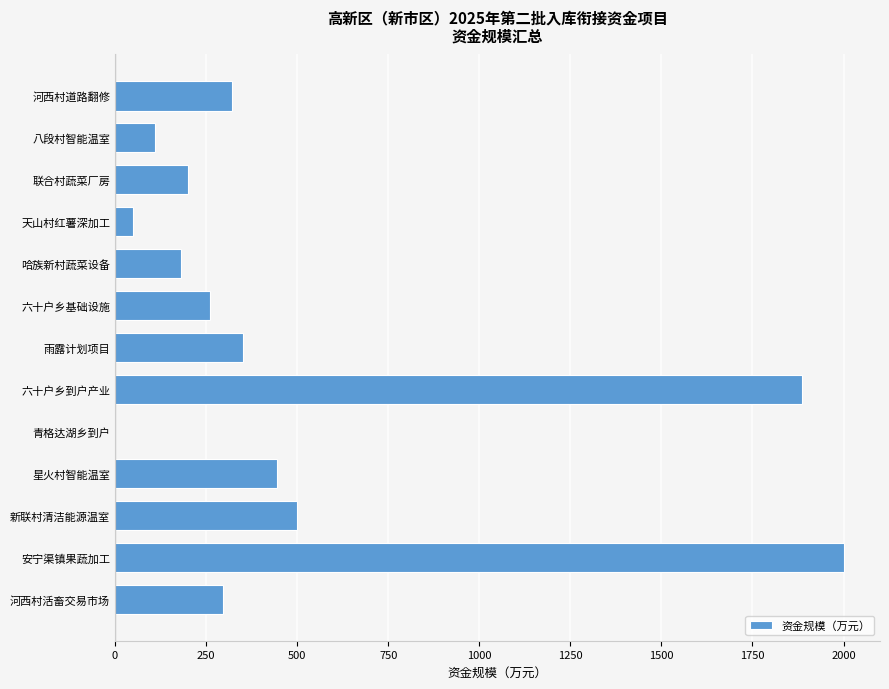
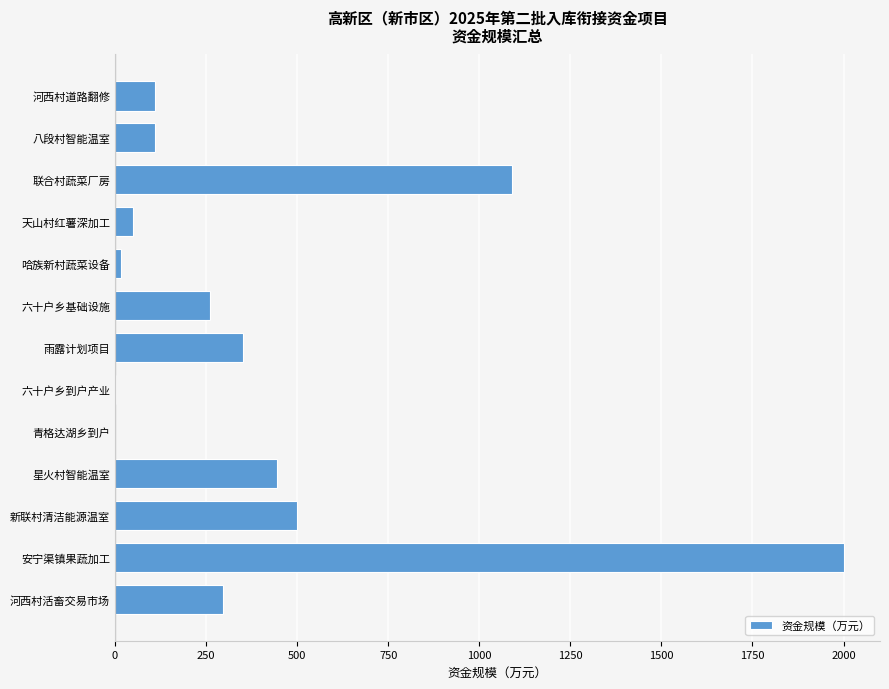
河西村道路翻修: 320 -> 110
联合村蔬菜厂房: 200 -> 1090
哈族新村蔬菜设备: 180 -> 20
六十户乡到户产业: 1890 -> 0
